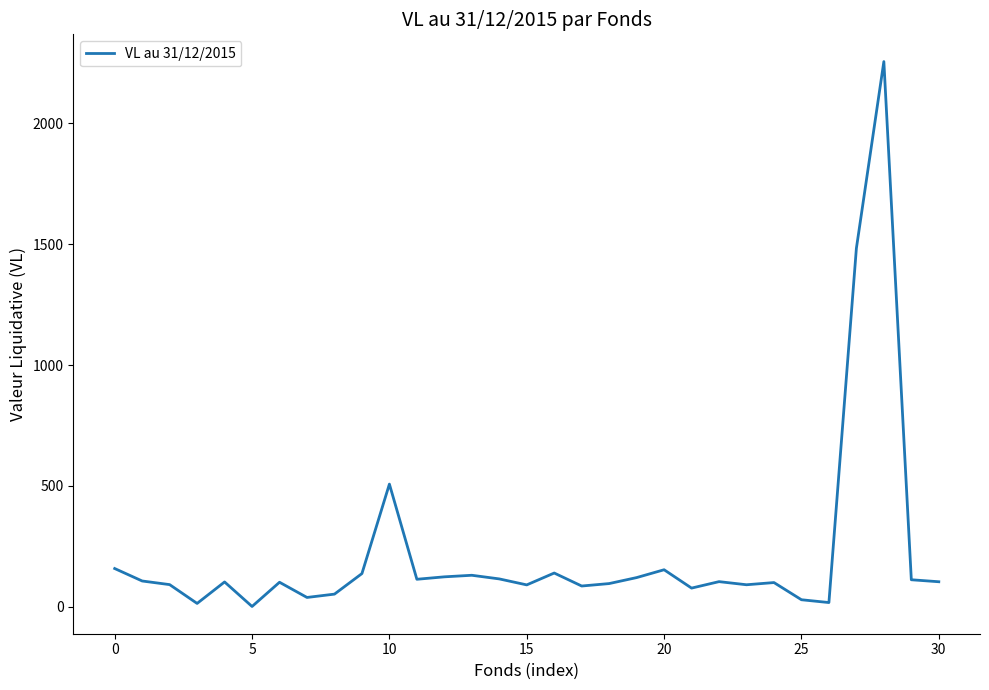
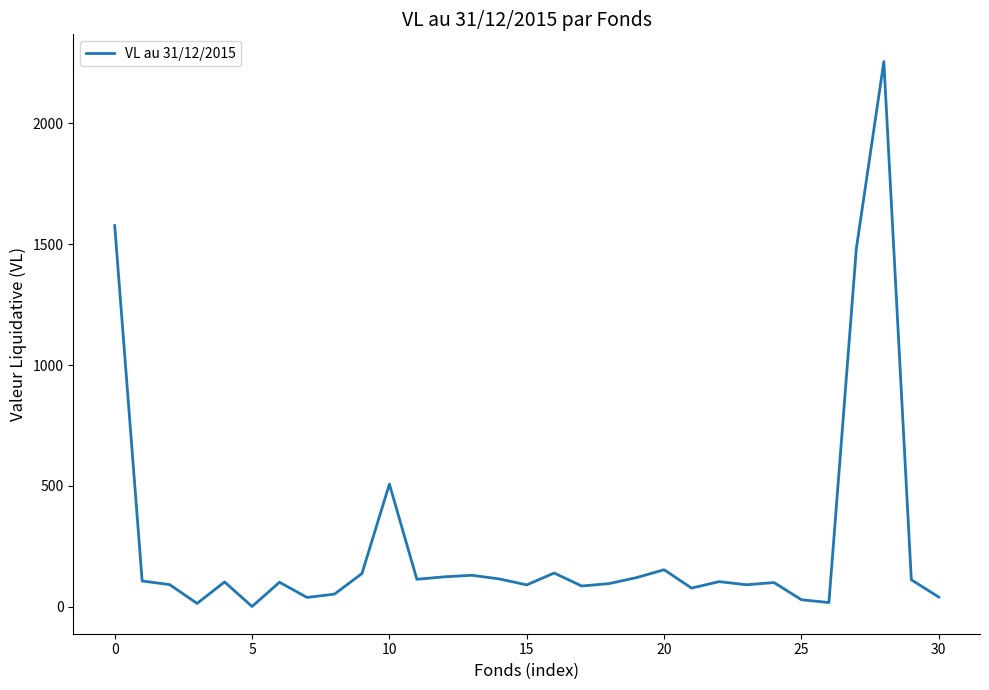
0: 160 -> 1580
30: 100 -> 40
